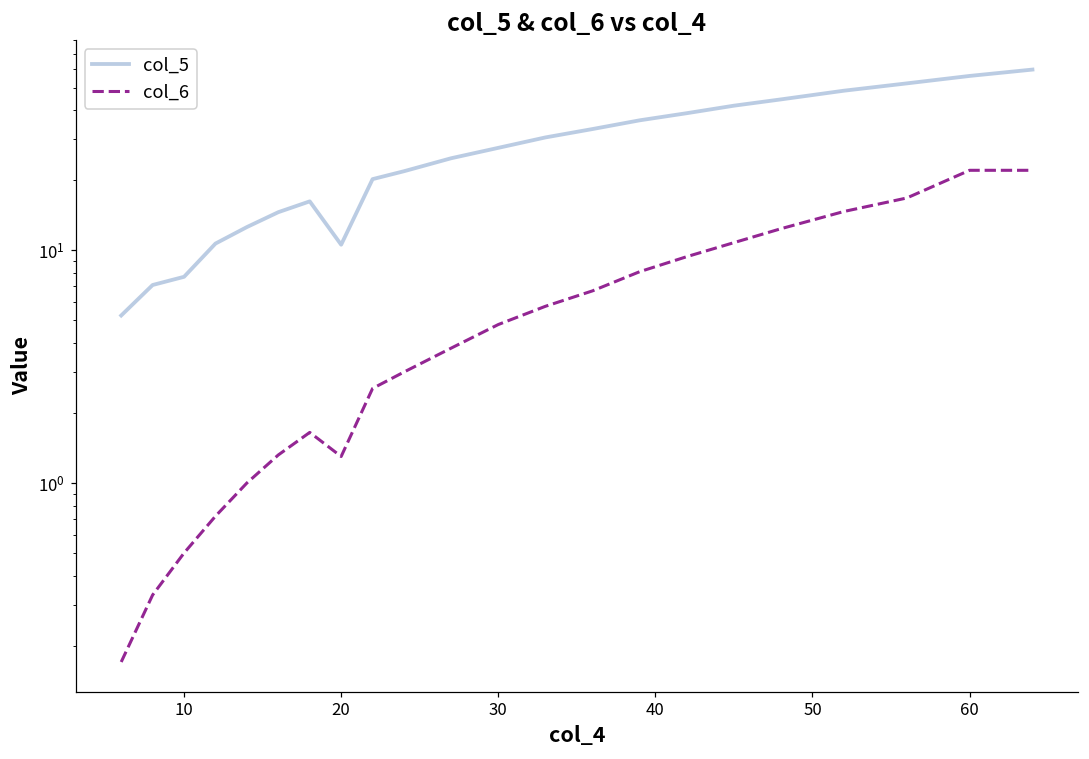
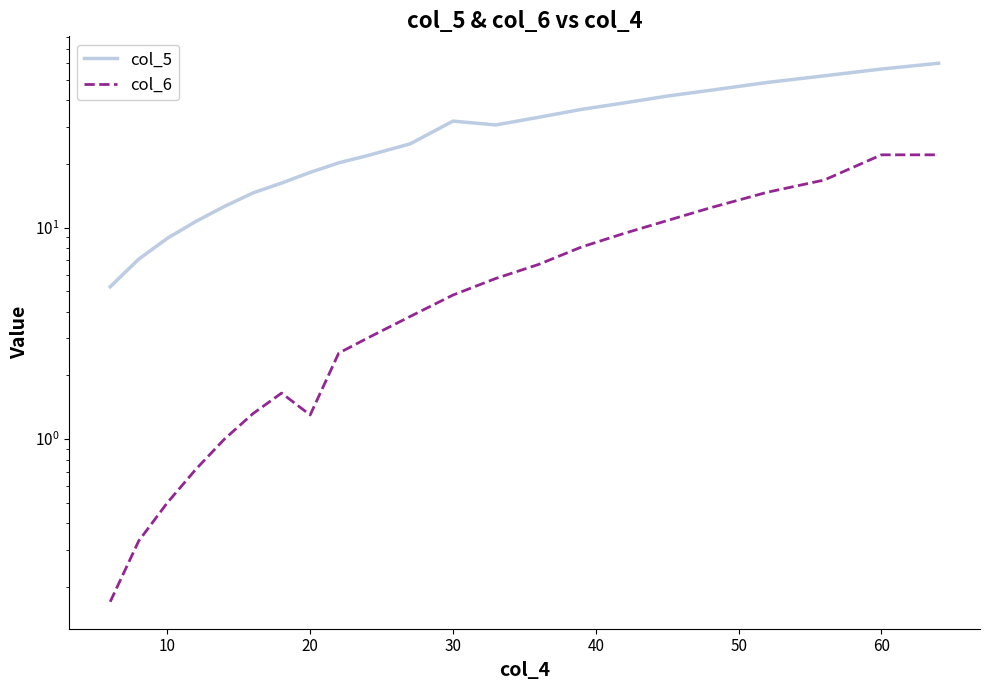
col_5, 10: 7.7 -> 8.9
col_5, 20: 11 -> 18
col_5, 30: 28 -> 32
